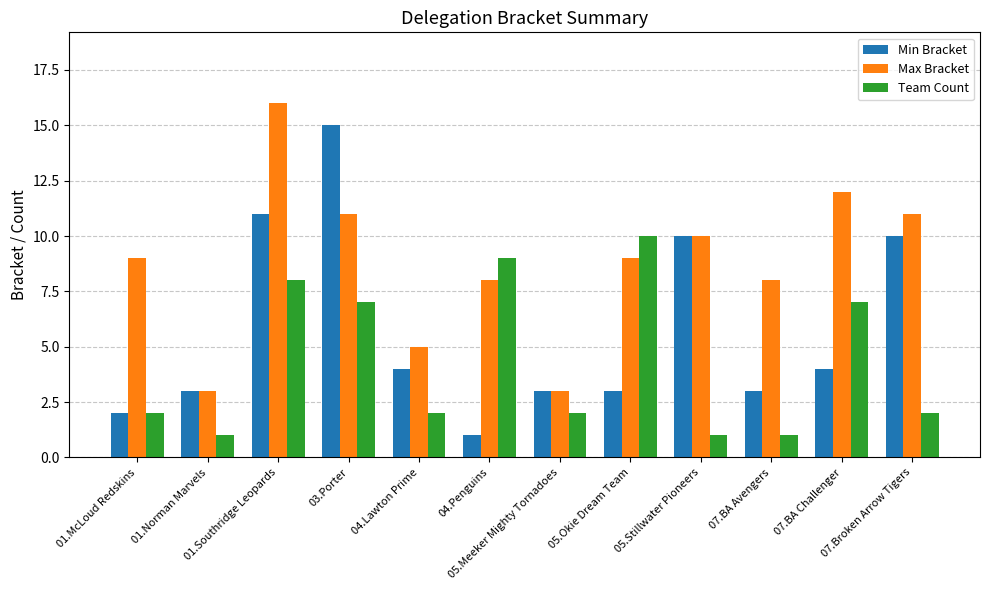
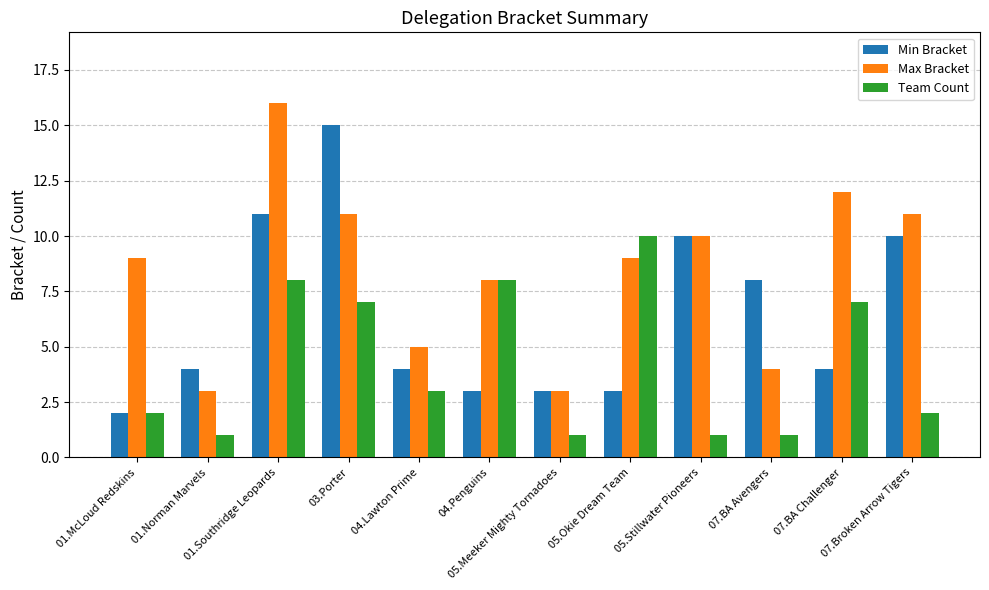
Min Bracket, 01.Norman Marvels: 3 -> 4
Team Count, 04.Lawton Prime: 2 -> 3
Min Bracket, 04.Penguins: 1 -> 3
Team Count, 04.Penguins: 9 -> 8
Team Count, 05.Meeker Mighty Tornadoes: 2 -> 1
Min Bracket, 07.BA Avengers: 3 -> 8
Max Bracket, 07.BA Avengers: 8 -> 4
